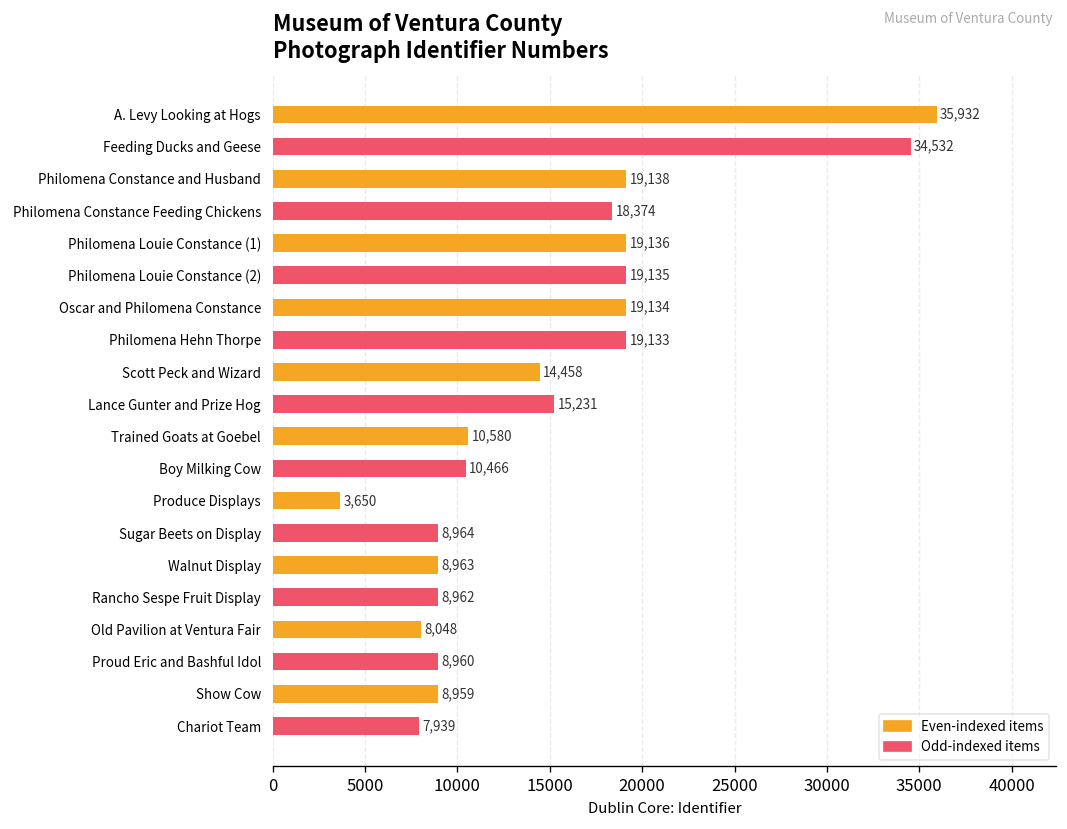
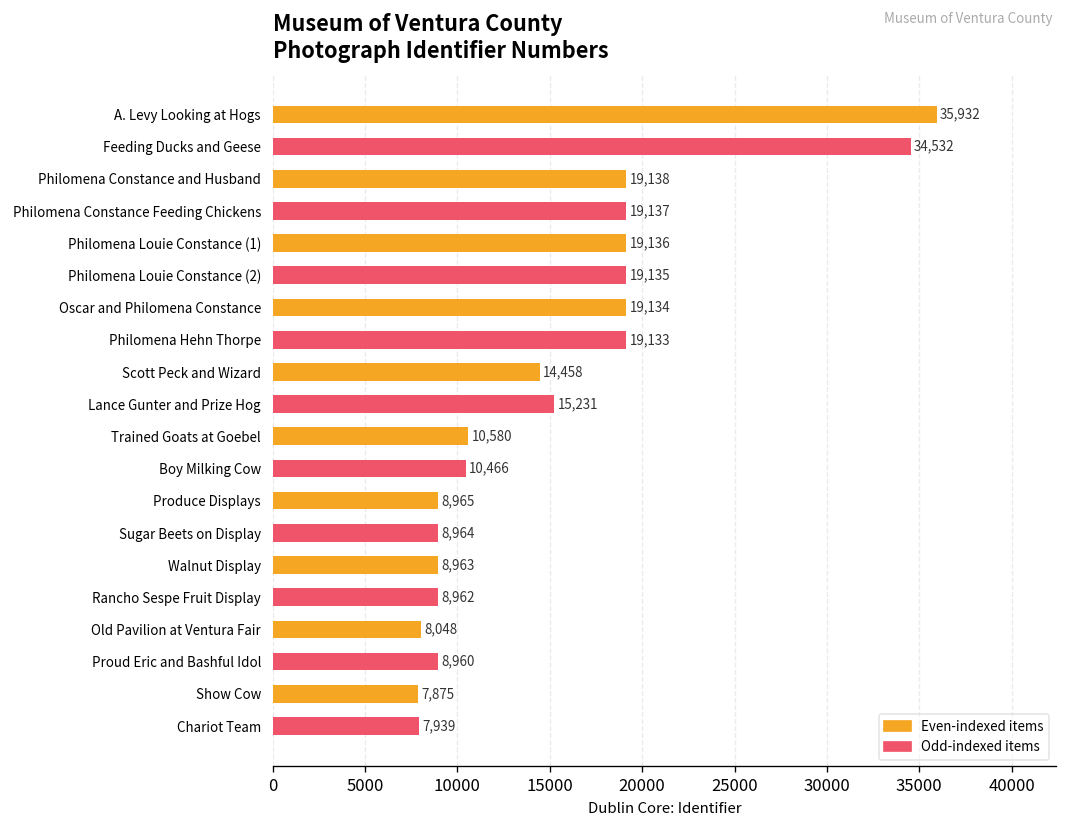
Philomena Constance Feeding Chickens: 18,374 -> 19,137
Produce Displays: 3,650 -> 8,965
Show Cow: 8,959 -> 7,875
